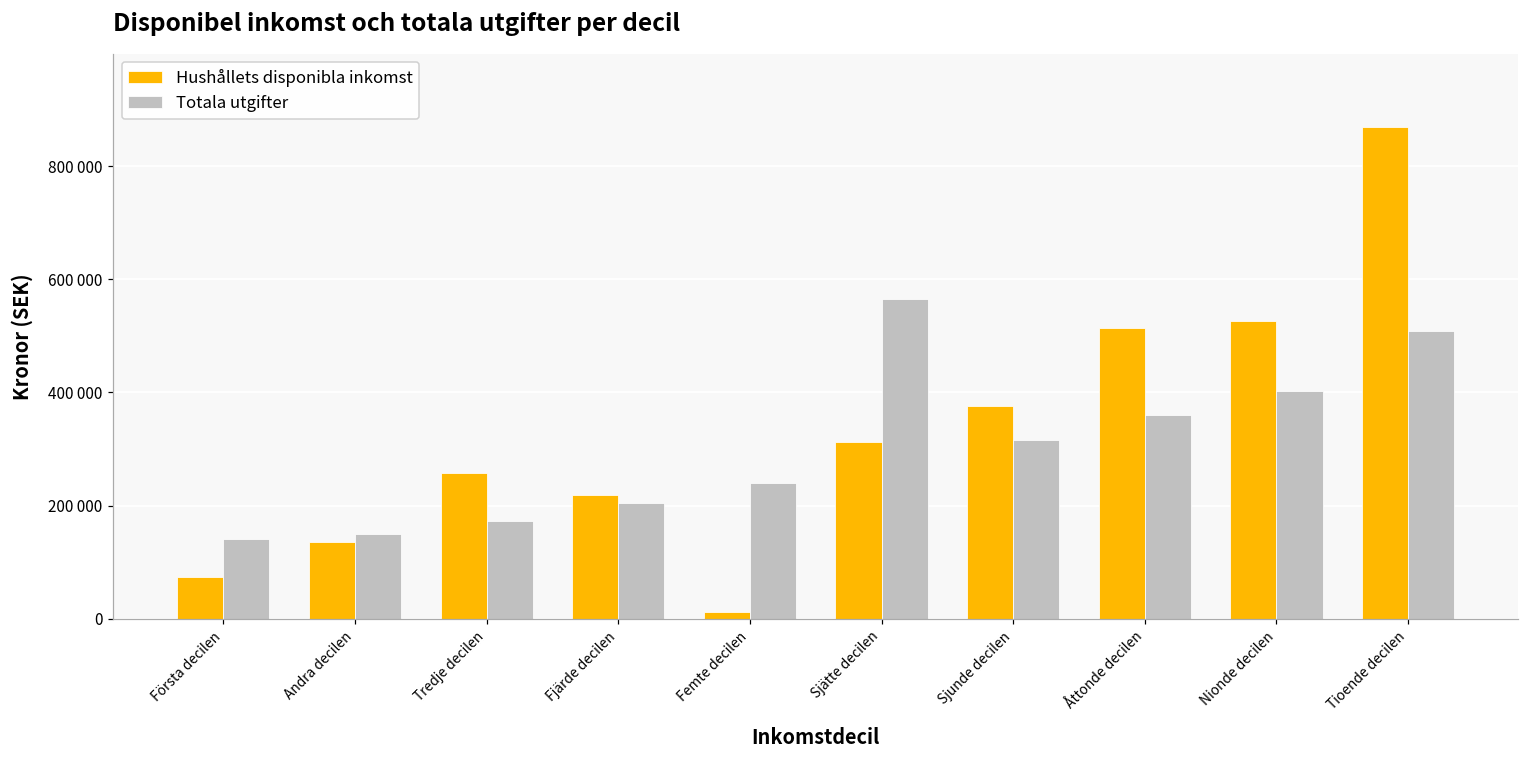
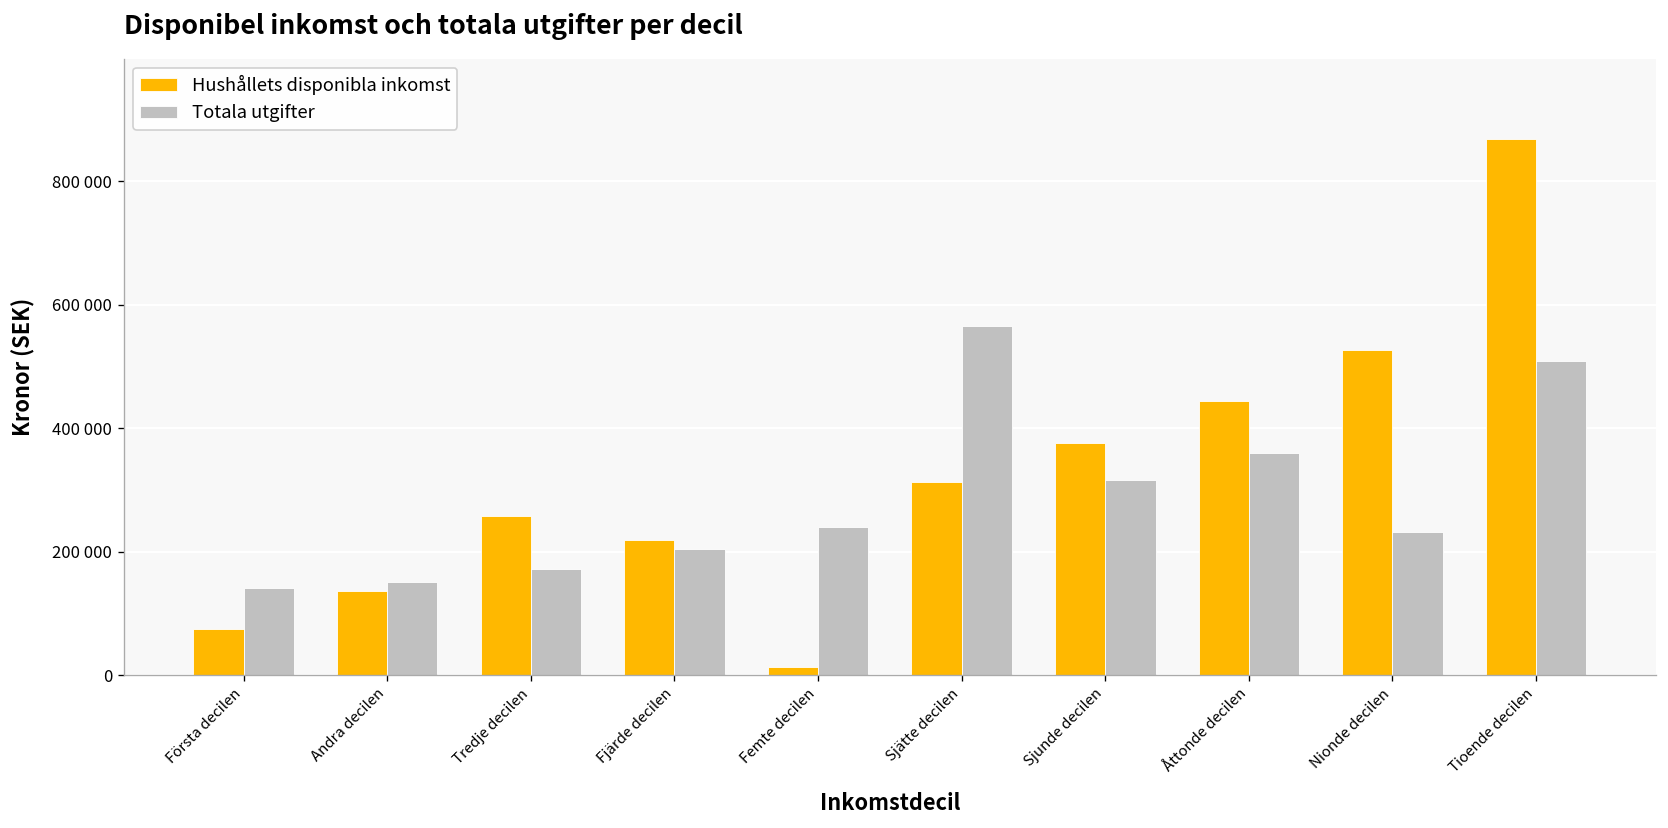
Hushållets disponibla inkomst, Åttonde decilen: 510000 -> 440000
Totala utgifter, Nionde decilen: 400000 -> 230000
